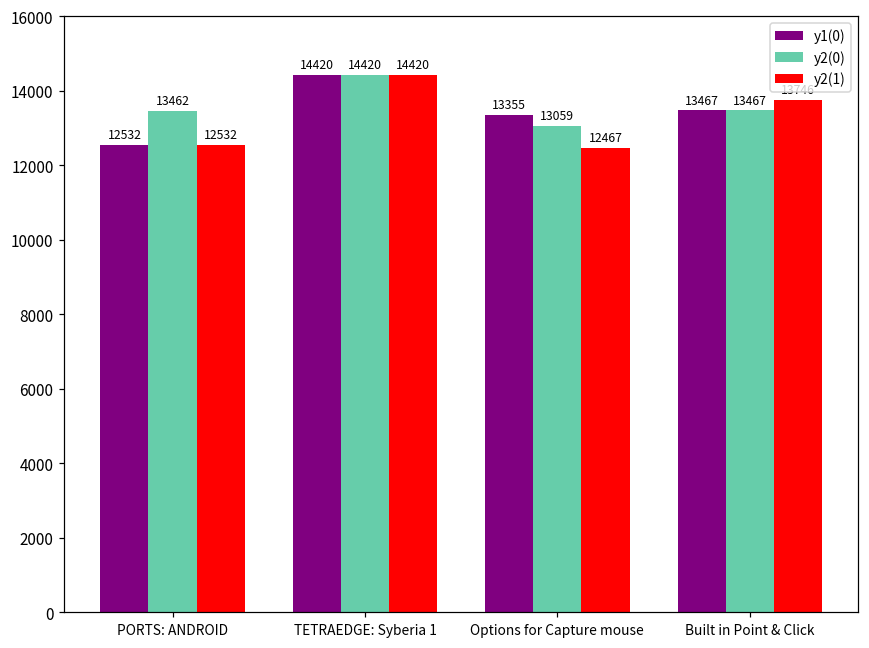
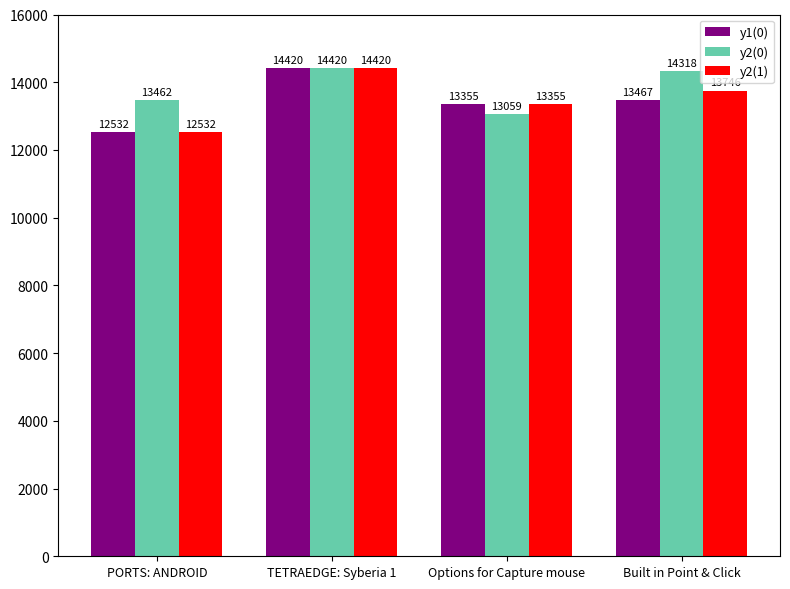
y2(1), Options for Capture mouse: 12467 -> 13355
y2(0), Built in Point & Click: 13467 -> 14318
